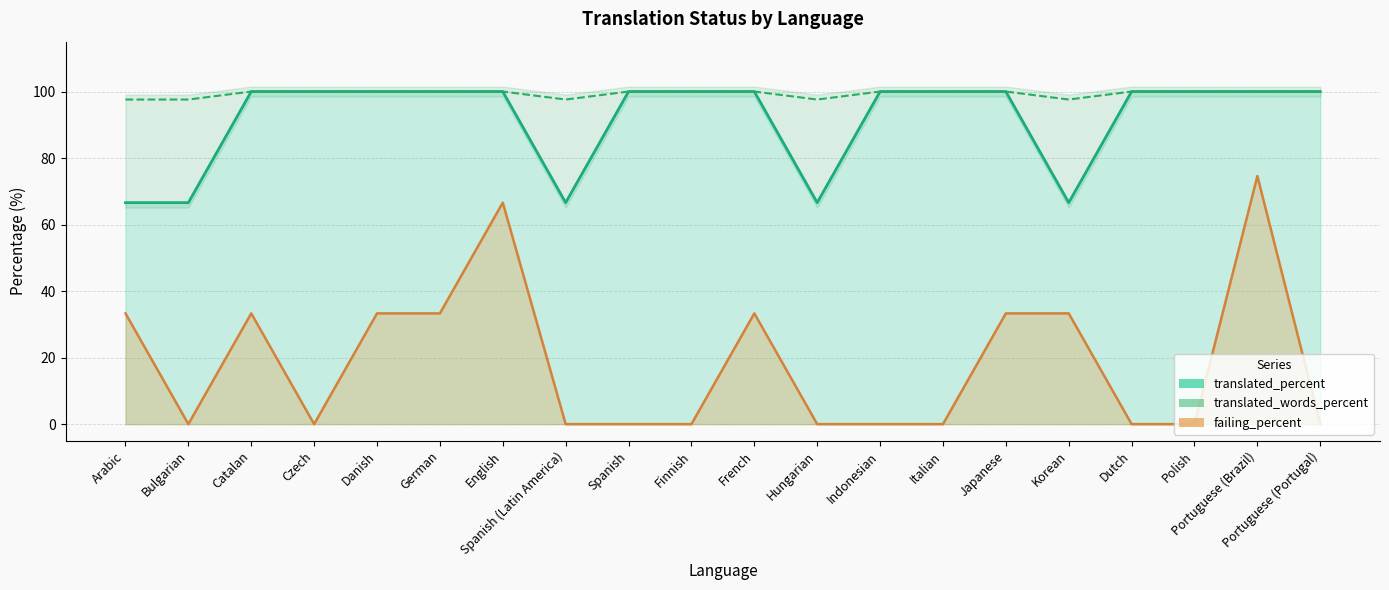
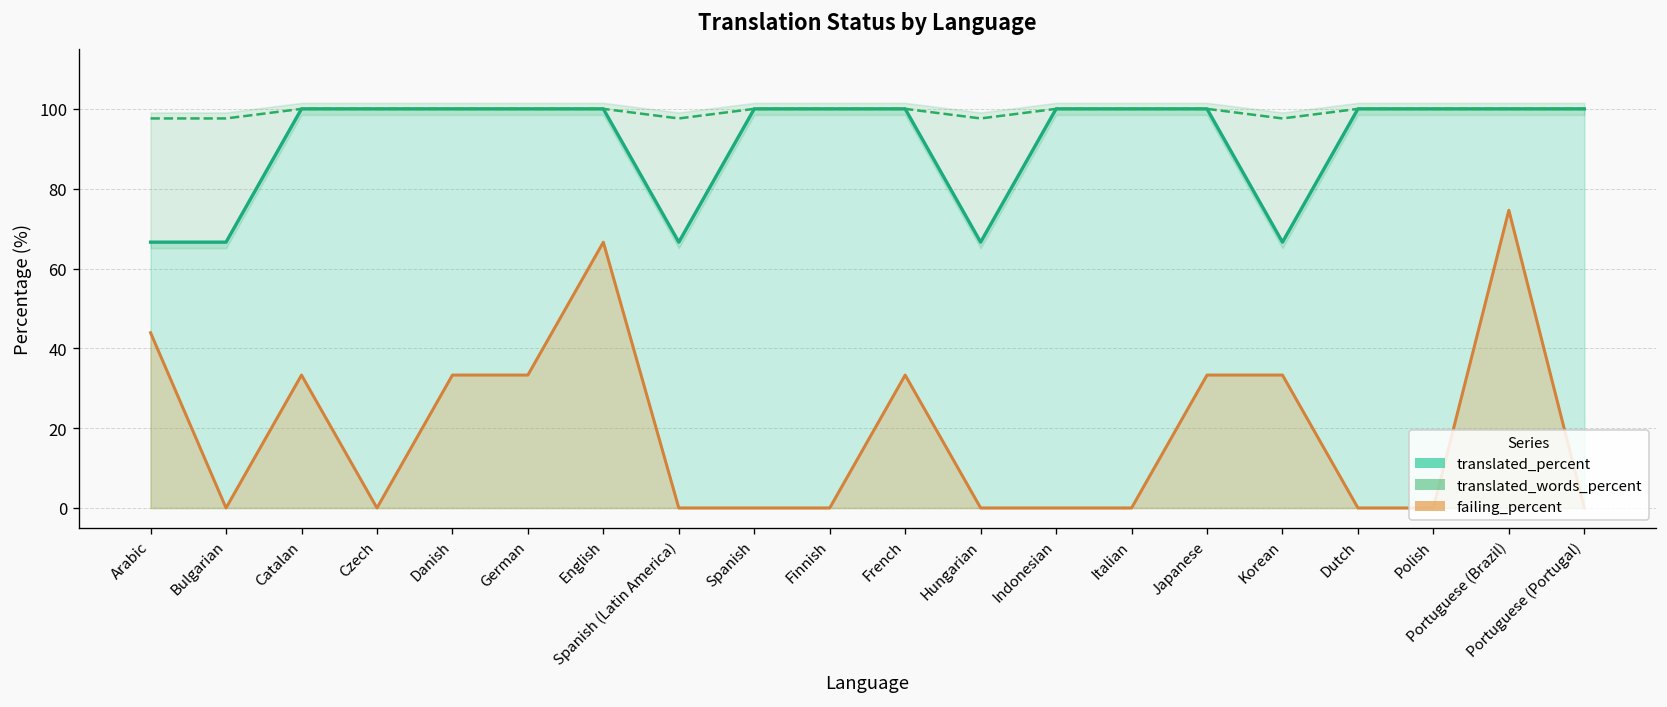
failing_percent, Arabic: 33 -> 44
